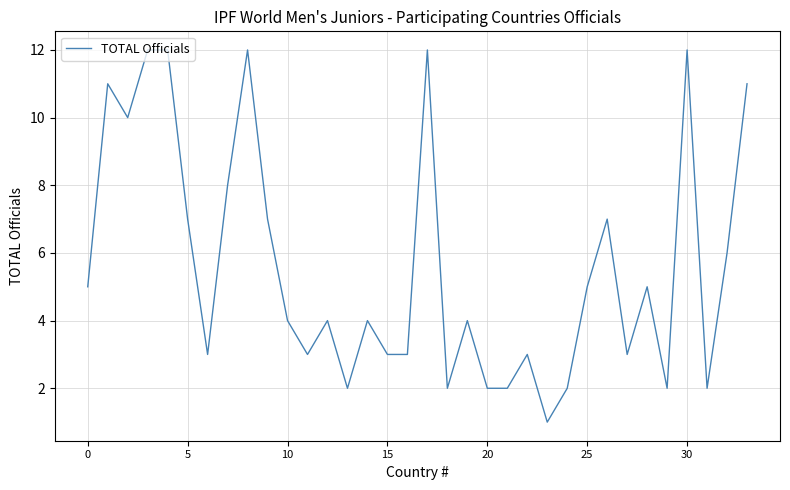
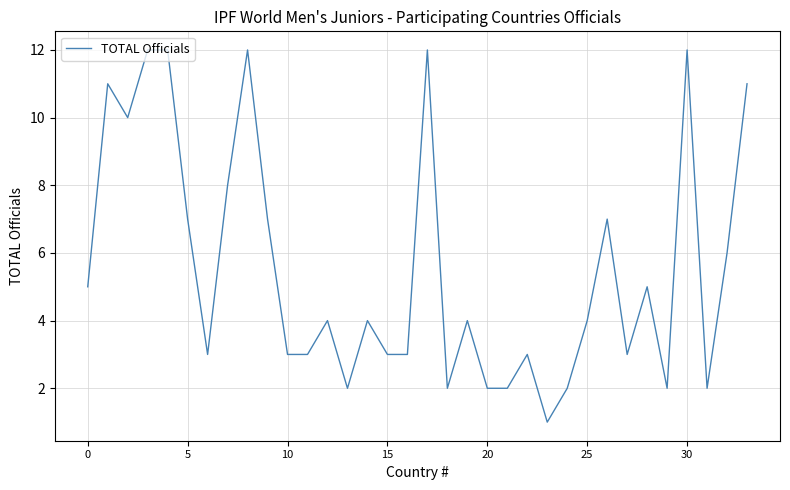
10: 4 -> 3
25: 5 -> 4
